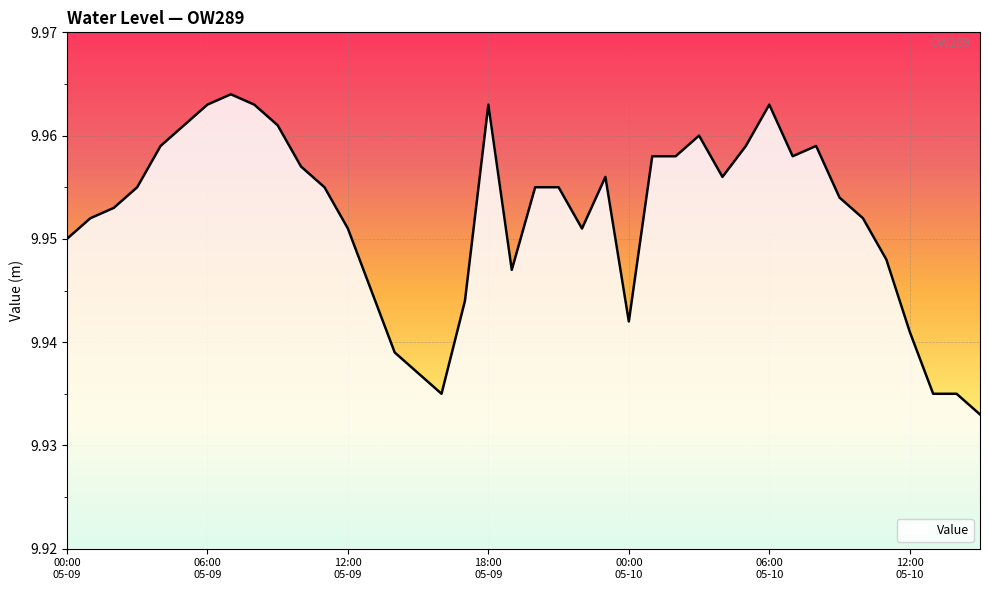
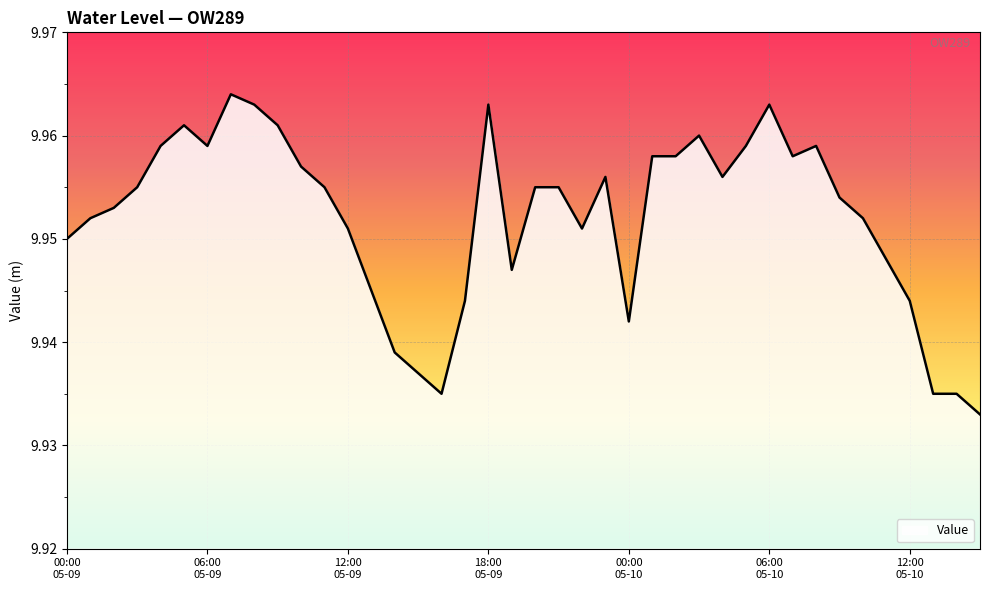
06:00 05-09: 9.963 -> 9.959
12:00 05-10: 9.941 -> 9.944
